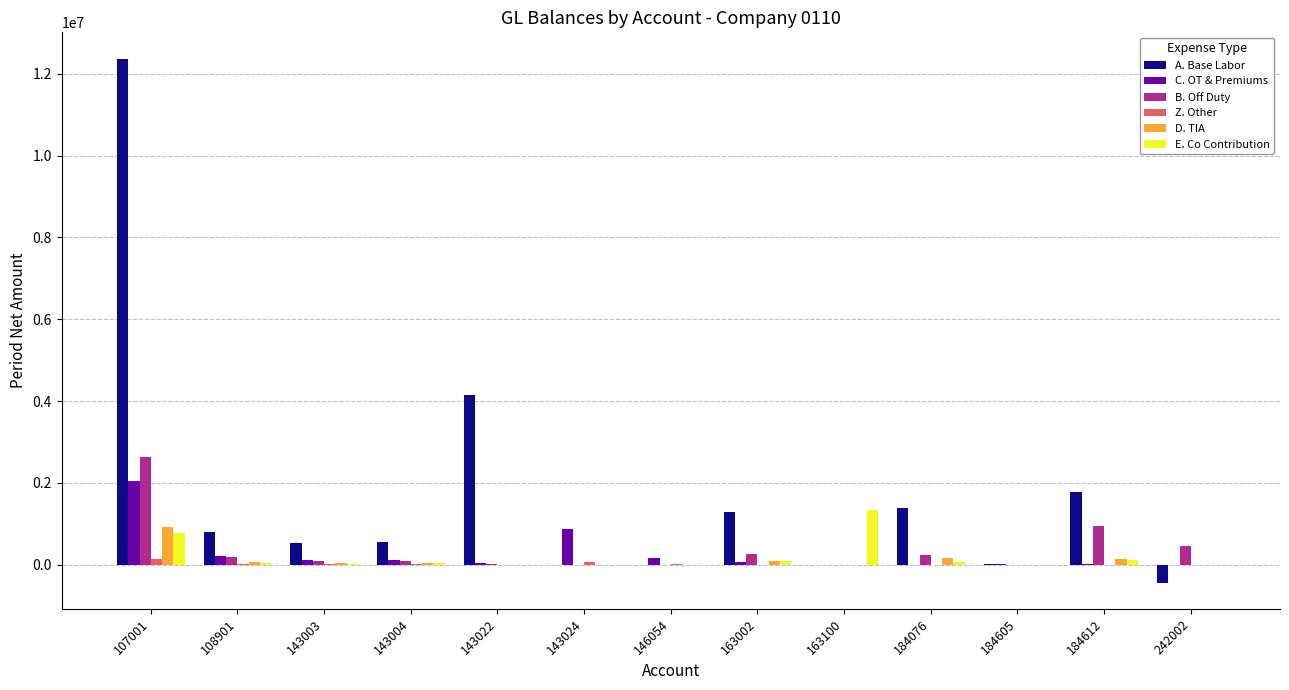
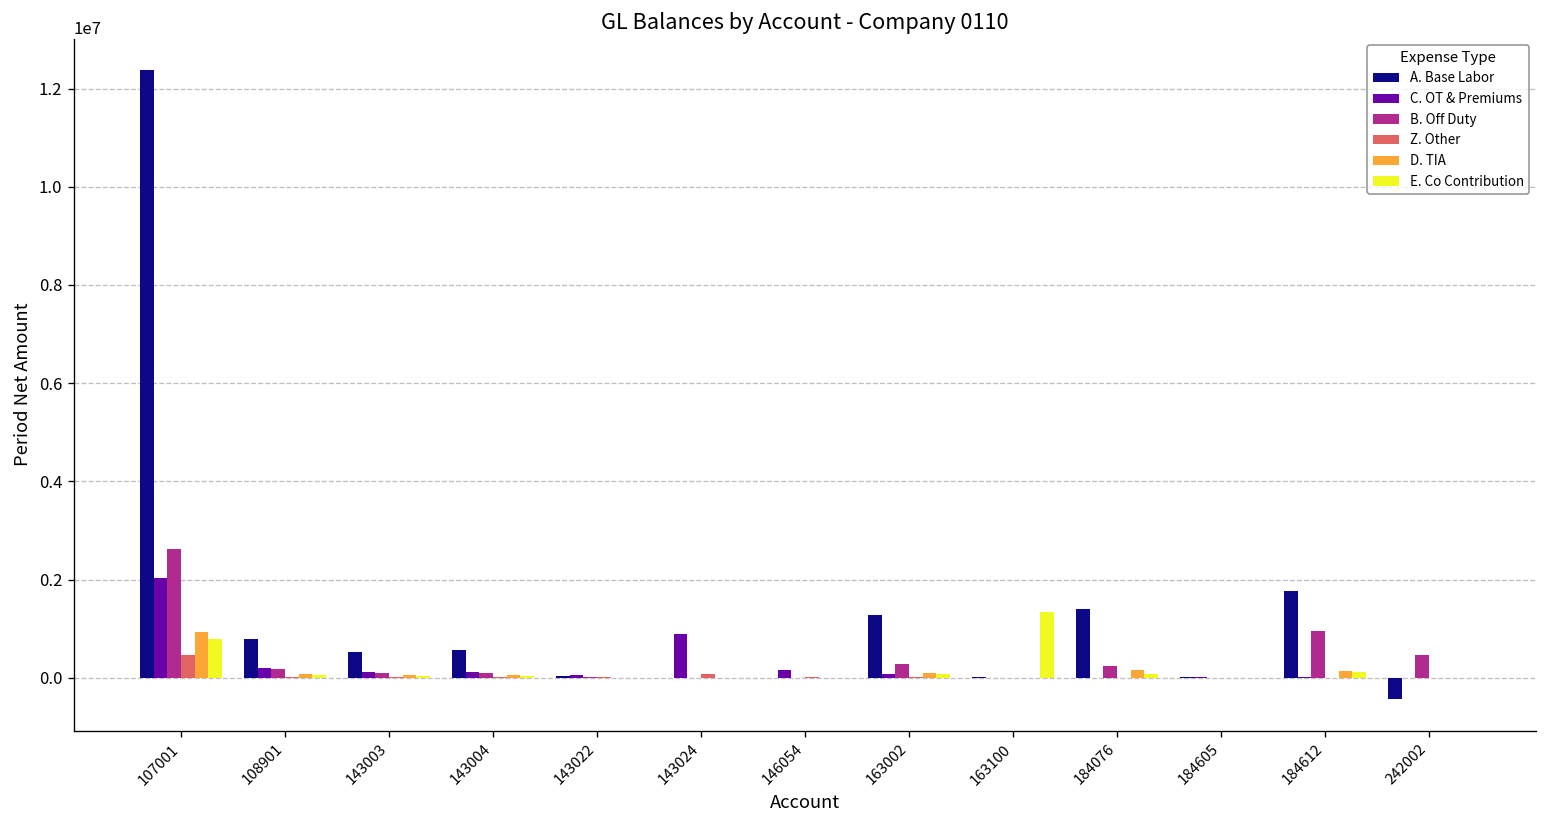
Z. Other, 107001: 100000 -> 500000
A. Base Labor, 143022: 4100000 -> 0
